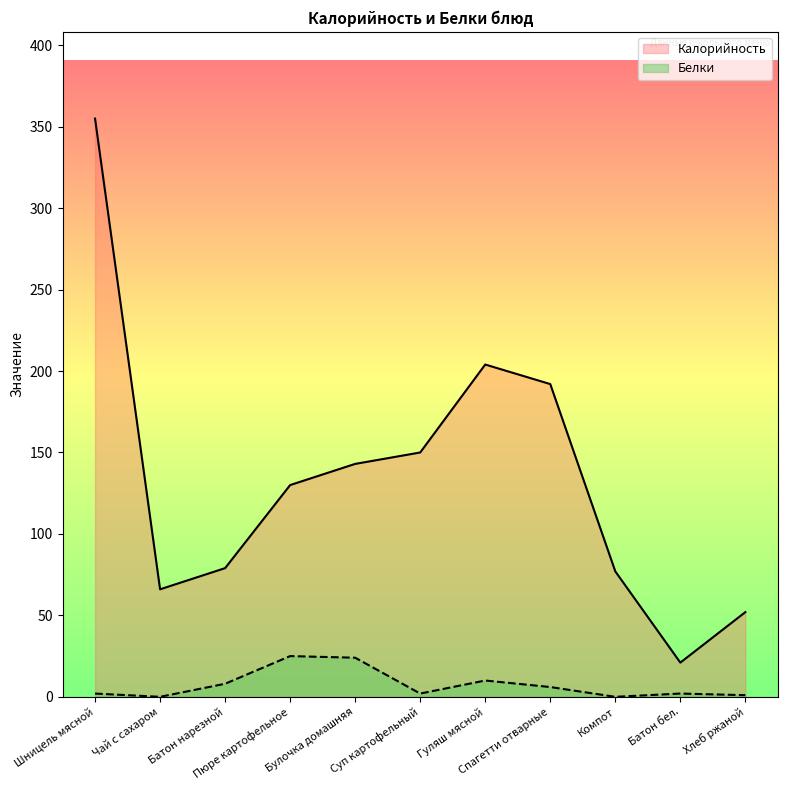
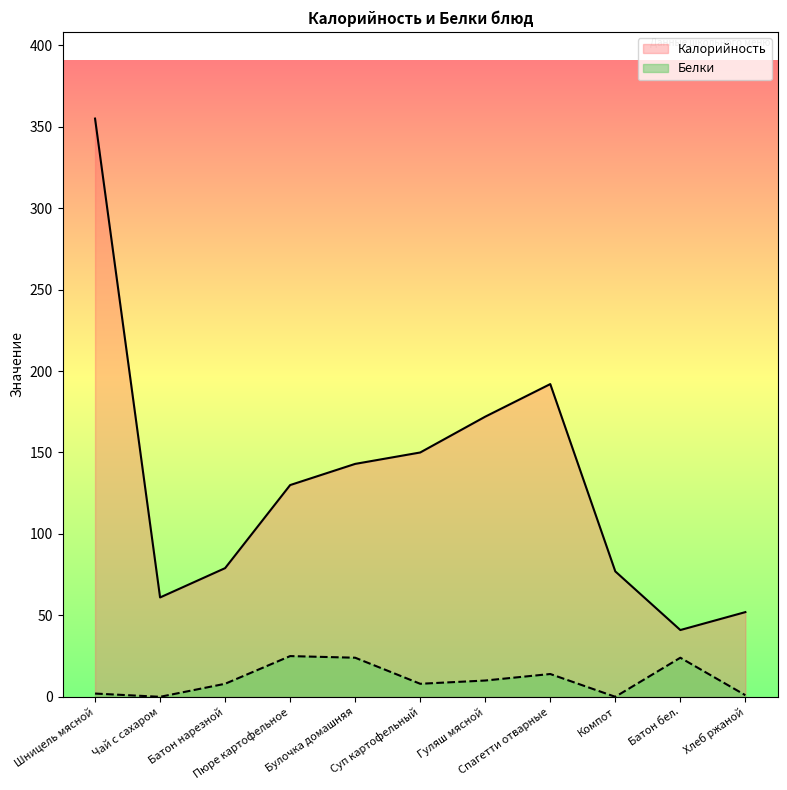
Калорийность, Чай с сахаром: 66 -> 61
Белки, Суп картофельный: 2 -> 8
Калорийность, Гуляш мясной: 204 -> 172
Белки, Спагетти отварные: 6 -> 14
Калорийность, Батон бел.: 21 -> 41
Белки, Батон бел.: 2 -> 24
